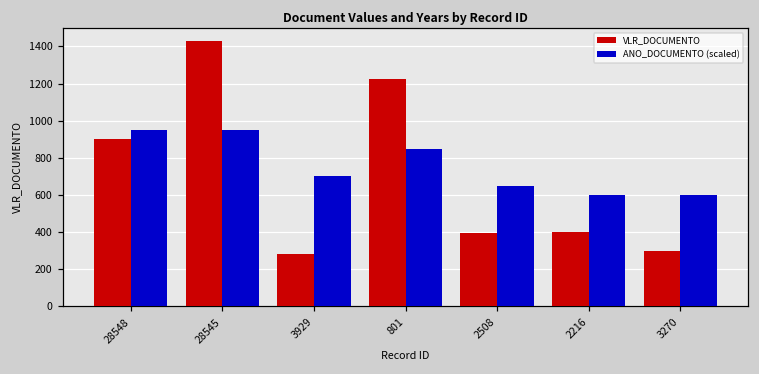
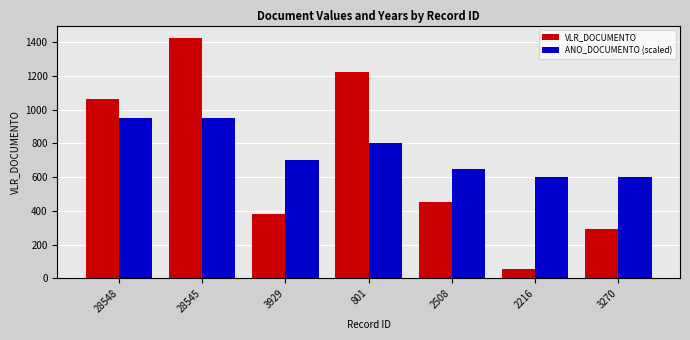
VLR_DOCUMENTO, 28548: 900 -> 1060
VLR_DOCUMENTO, 3929: 280 -> 380
ANO_DOCUMENTO (scaled), 801: 850 -> 800
VLR_DOCUMENTO, 2508: 390 -> 450
VLR_DOCUMENTO, 2216: 400 -> 60
